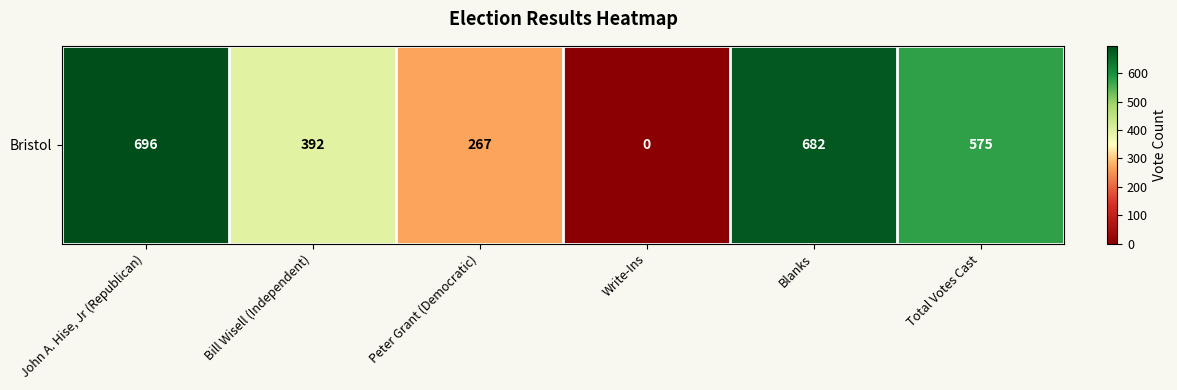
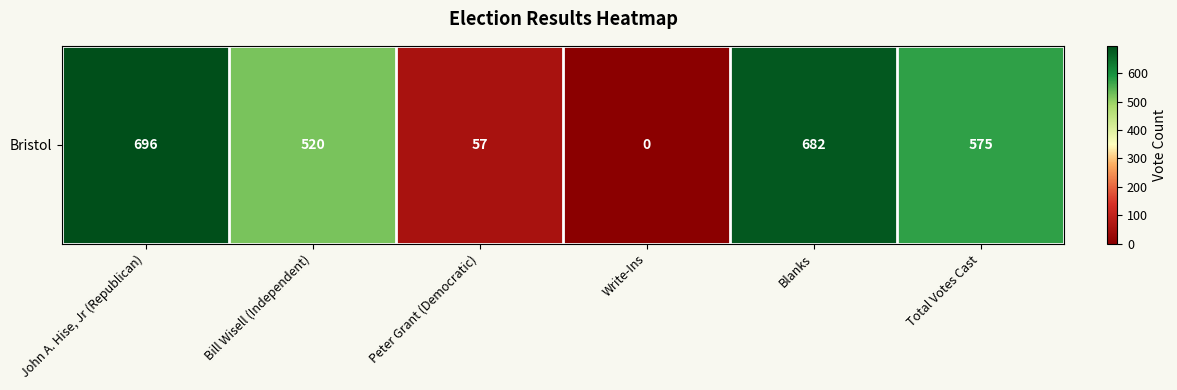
Bristol, Bill Wisell (Independent): 392 -> 520
Bristol, Peter Grant (Democratic): 267 -> 57
